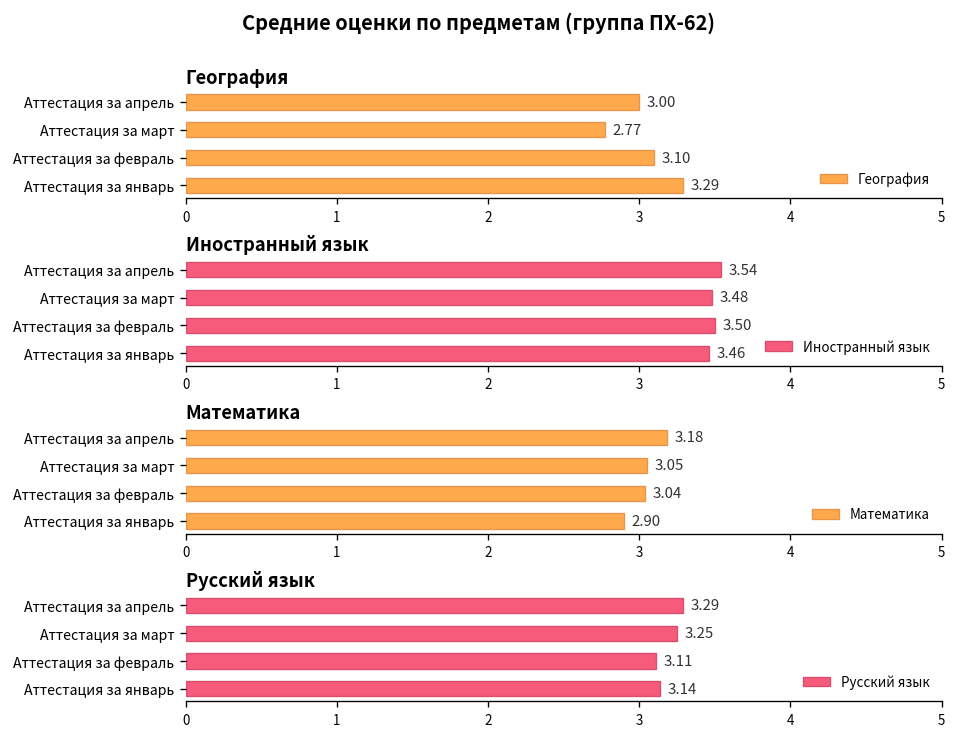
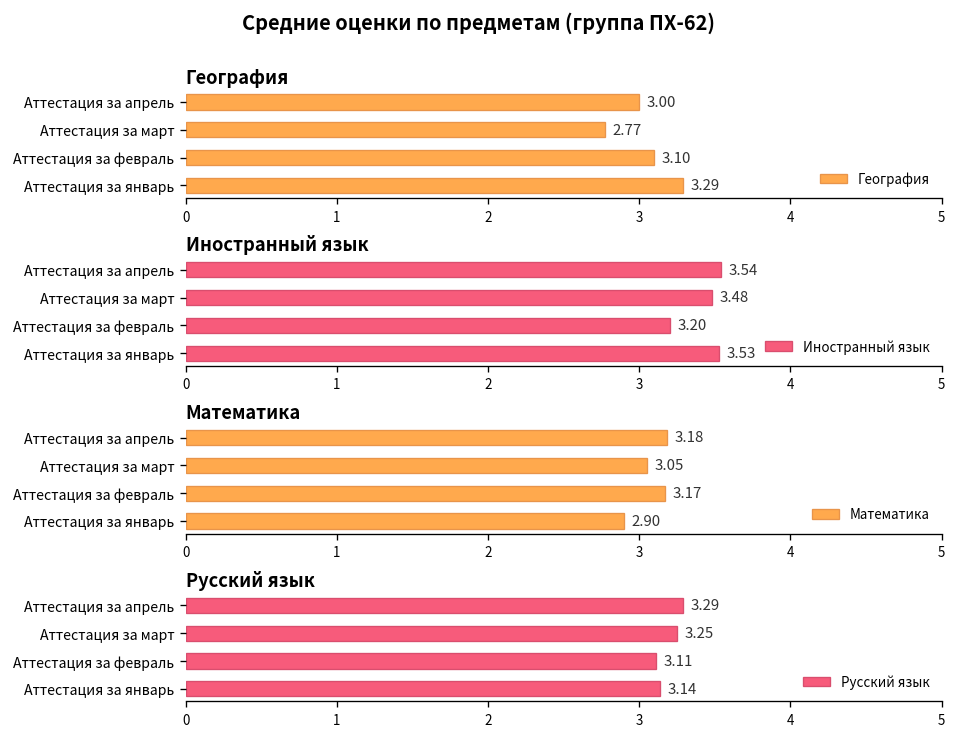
Иностранный язык, Аттестация за февраль: 3.50 -> 3.20
Иностранный язык, Аттестация за январь: 3.46 -> 3.53
Математика, Аттестация за февраль: 3.04 -> 3.17
